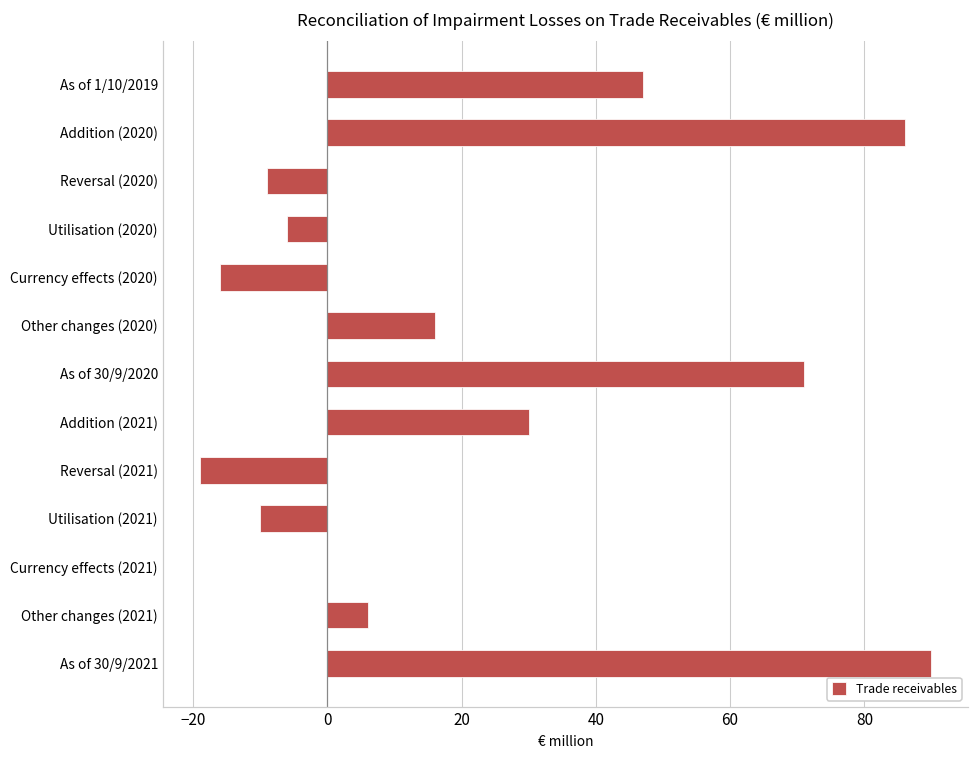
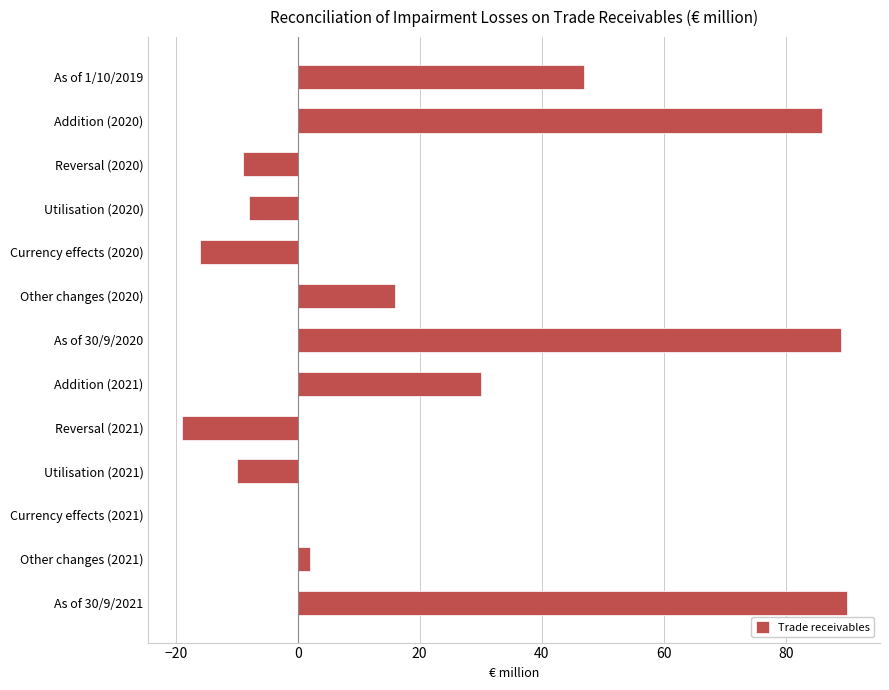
Utilisation (2020): -6 -> -8
As of 30/9/2020: 71 -> 89
Other changes (2021): 6 -> 2
